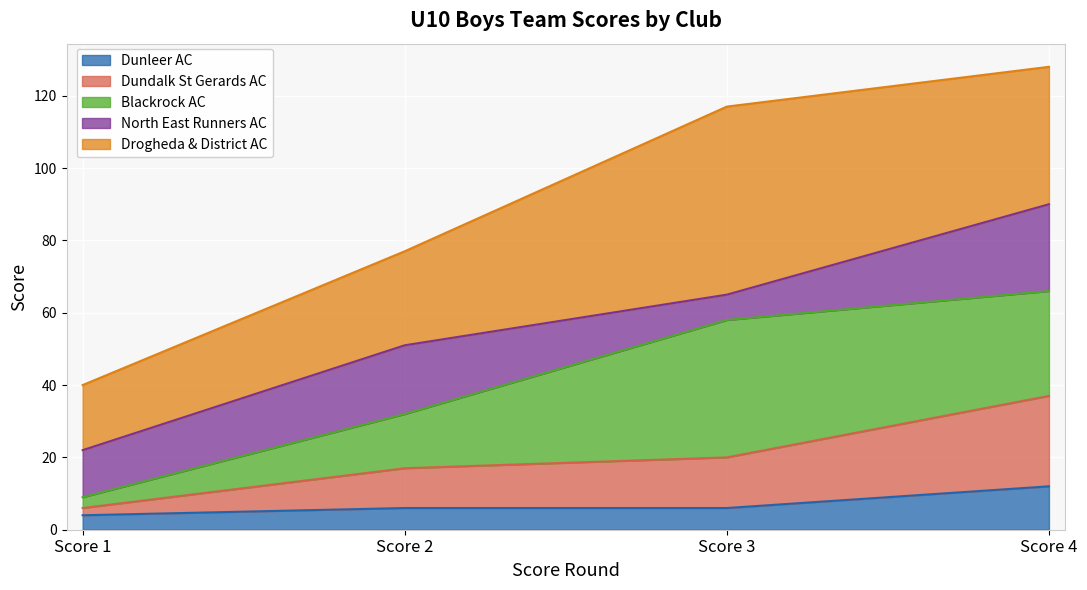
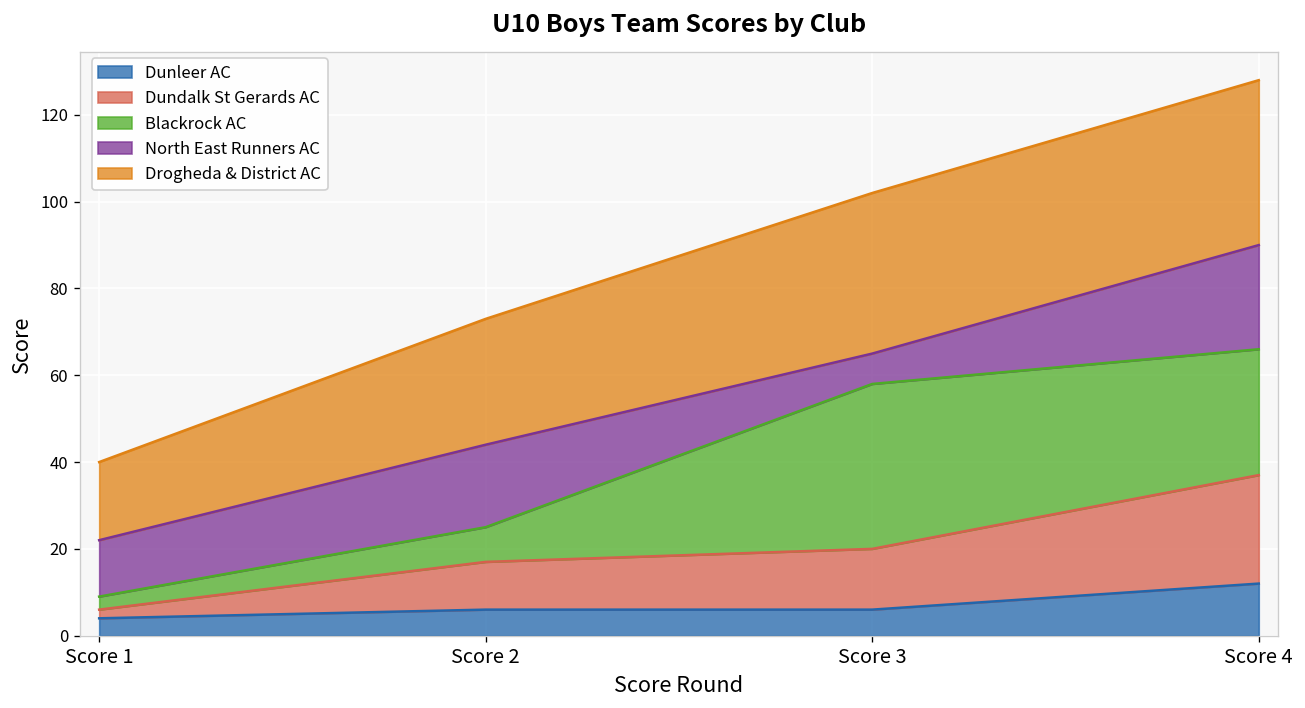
Blackrock AC, Score 2: 15 -> 8
Drogheda & District AC, Score 2: 26 -> 29
Drogheda & District AC, Score 3: 52 -> 37
